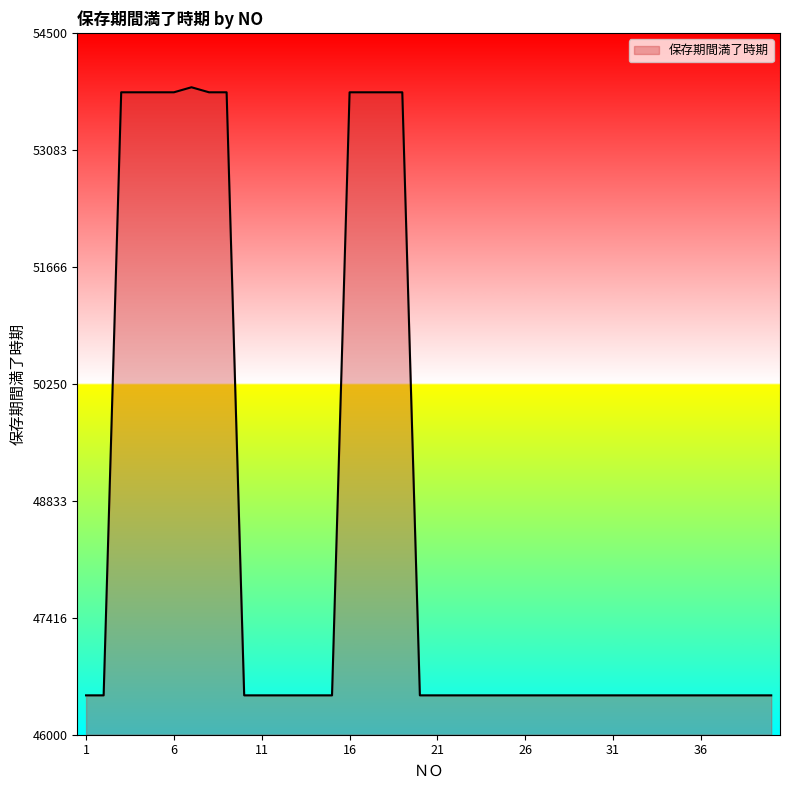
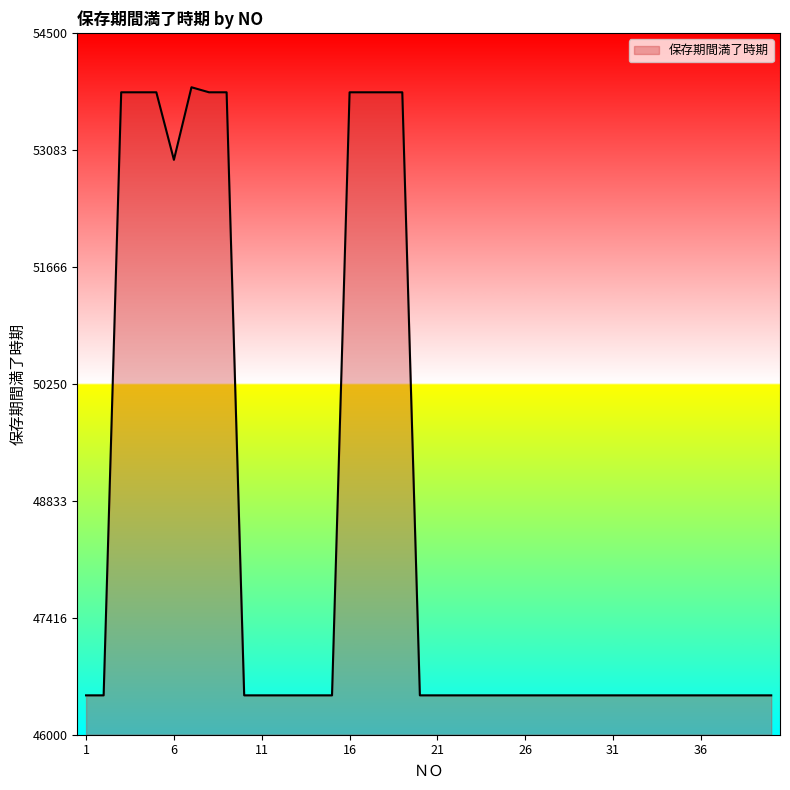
6: 53800 -> 53000
